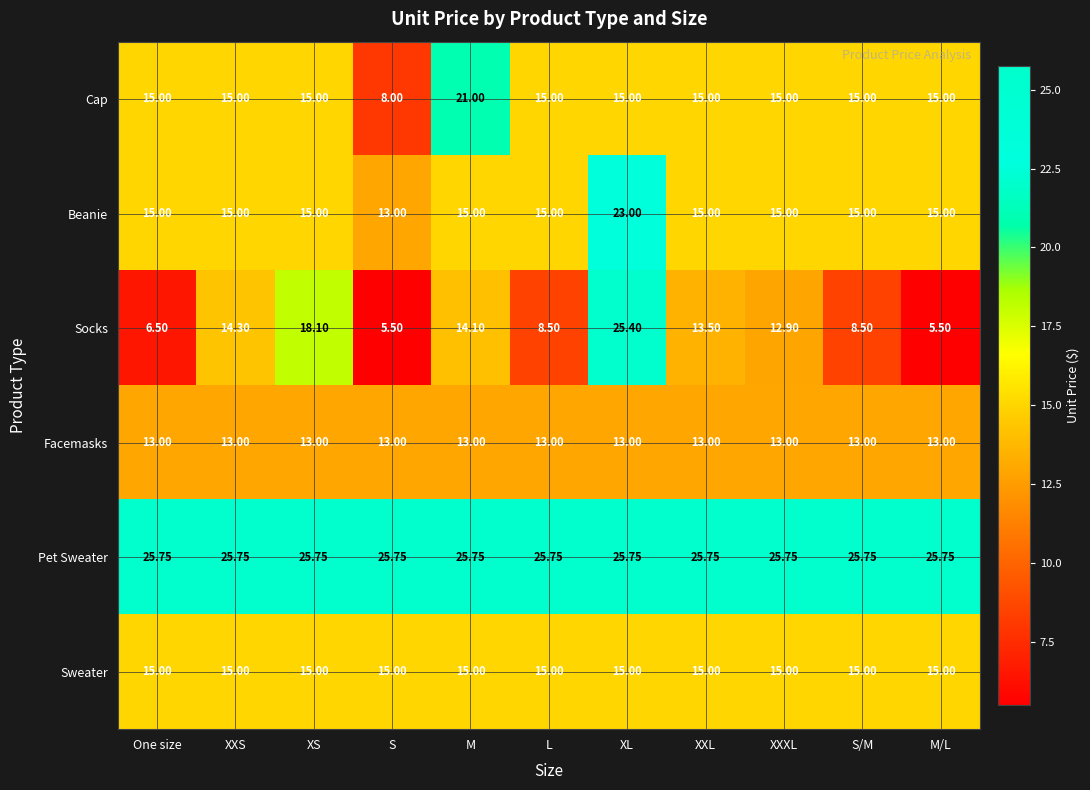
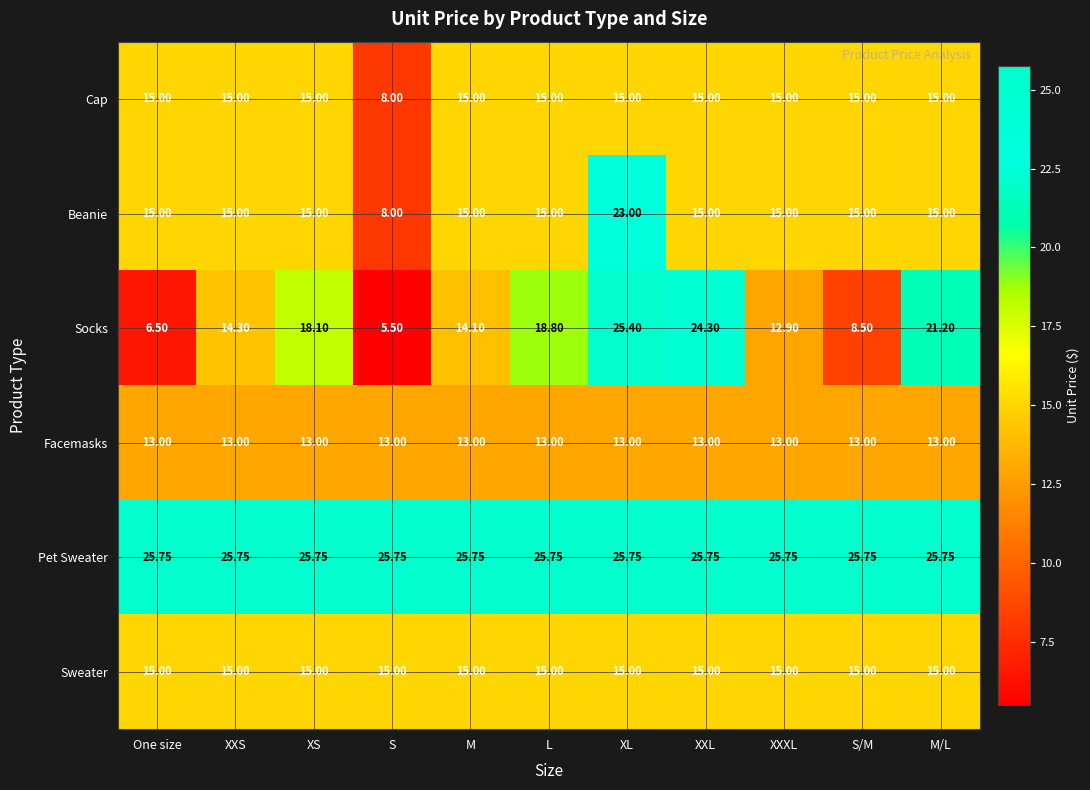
Cap, M: 21.00 -> 15.00
Beanie, S: 13.00 -> 8.00
Socks, L: 8.50 -> 18.80
Socks, XXL: 13.50 -> 24.30
Socks, M/L: 5.50 -> 21.20
